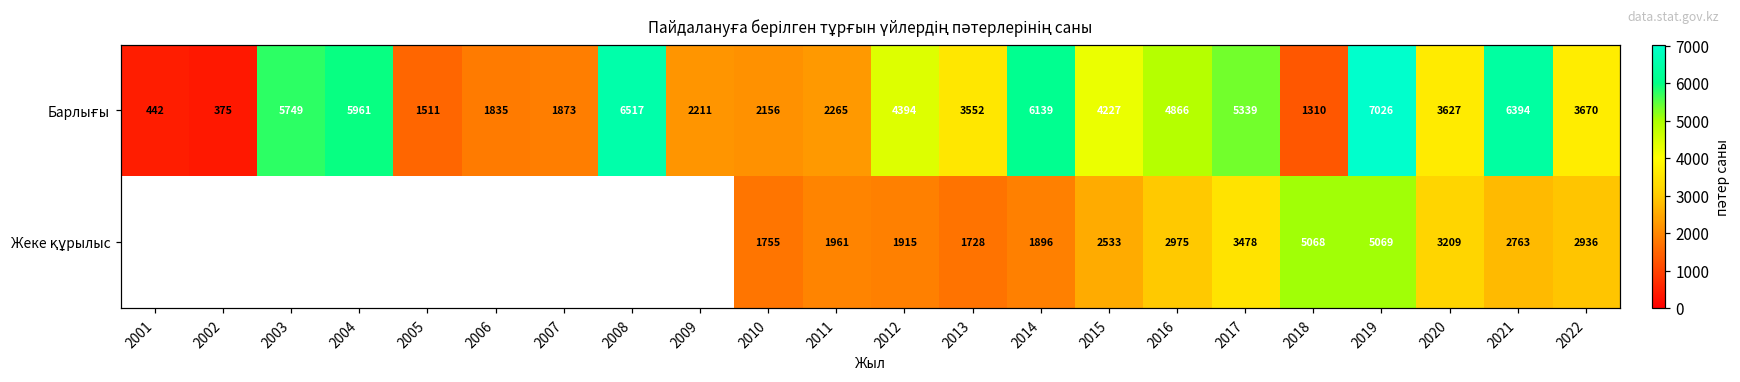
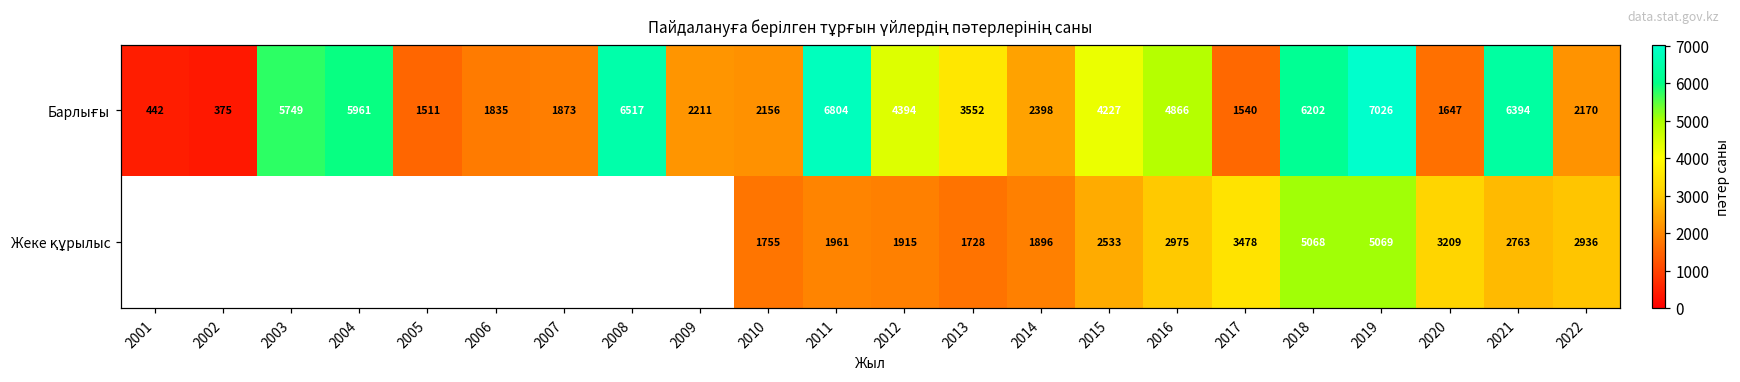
Барлығы, 2011: 2265 -> 6804
Барлығы, 2014: 6139 -> 2398
Барлығы, 2017: 5339 -> 1540
Барлығы, 2018: 1310 -> 6202
Барлығы, 2020: 3627 -> 1647
Барлығы, 2022: 3670 -> 2170
